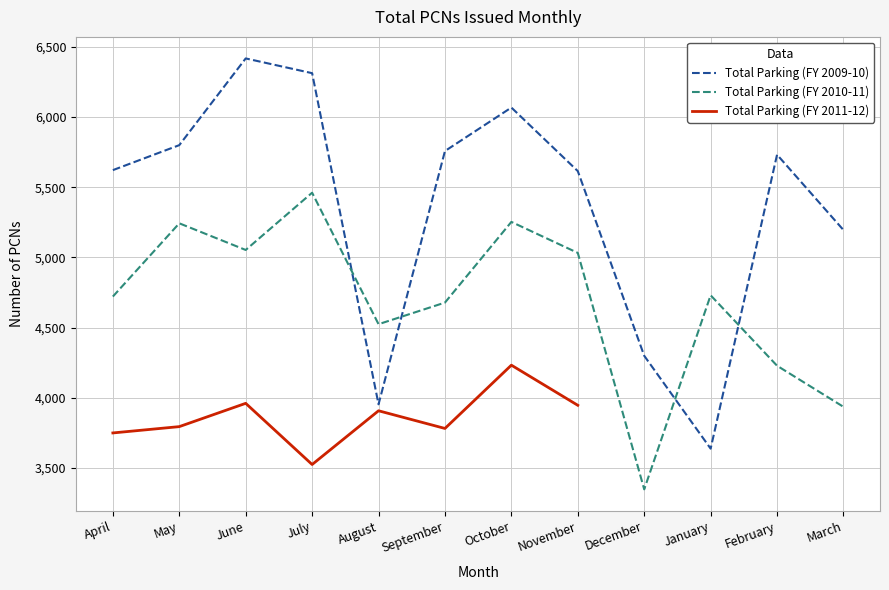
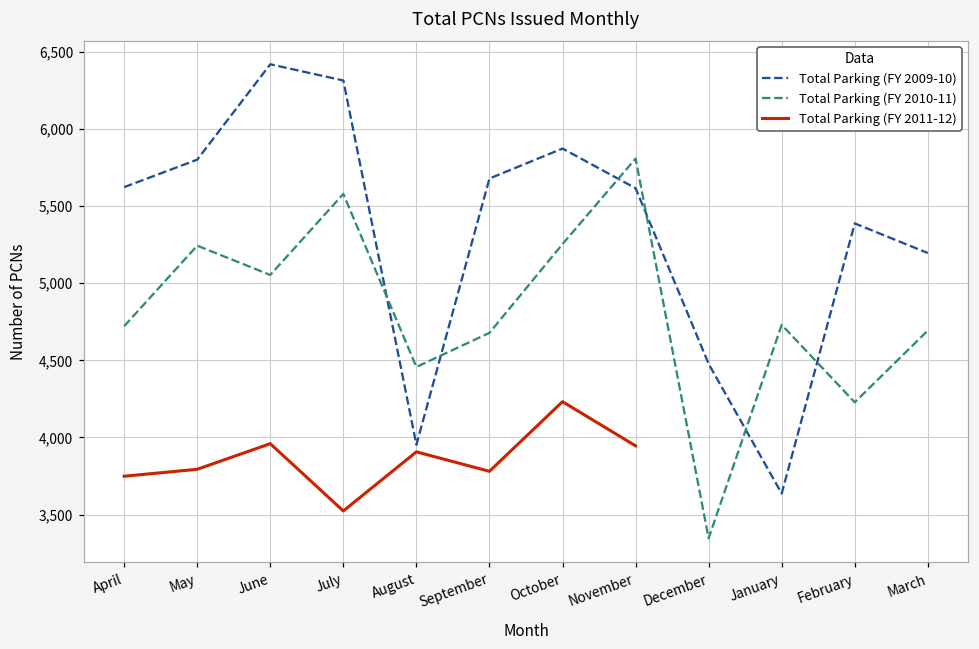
Total Parking (FY 2010-11), July: 5,460 -> 5,580
Total Parking (FY 2010-11), August: 4,520 -> 4,460
Total Parking (FY 2009-10), September: 5,760 -> 5,680
Total Parking (FY 2009-10), October: 6,070 -> 5,870
Total Parking (FY 2010-11), November: 5,030 -> 5,810
Total Parking (FY 2009-10), December: 4,300 -> 4,480
Total Parking (FY 2009-10), February: 5,730 -> 5,390
Total Parking (FY 2010-11), March: 3,940 -> 4,690
